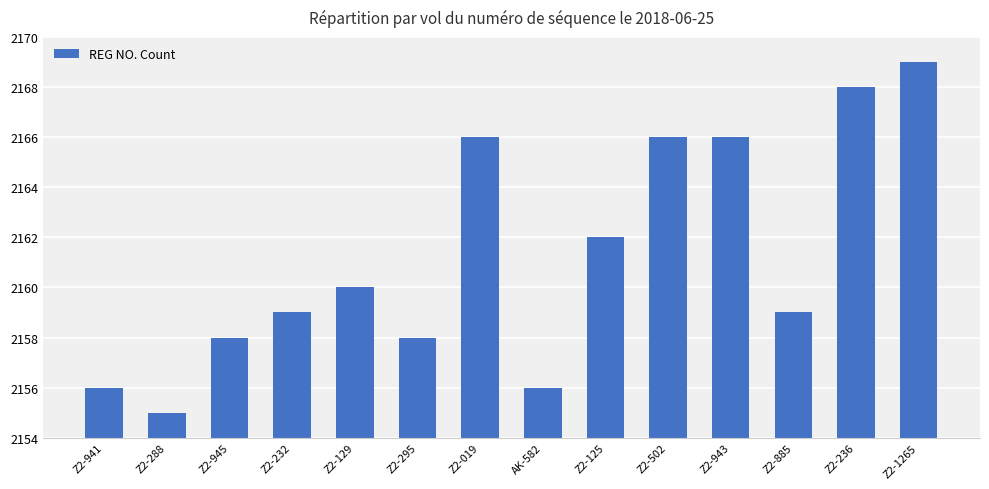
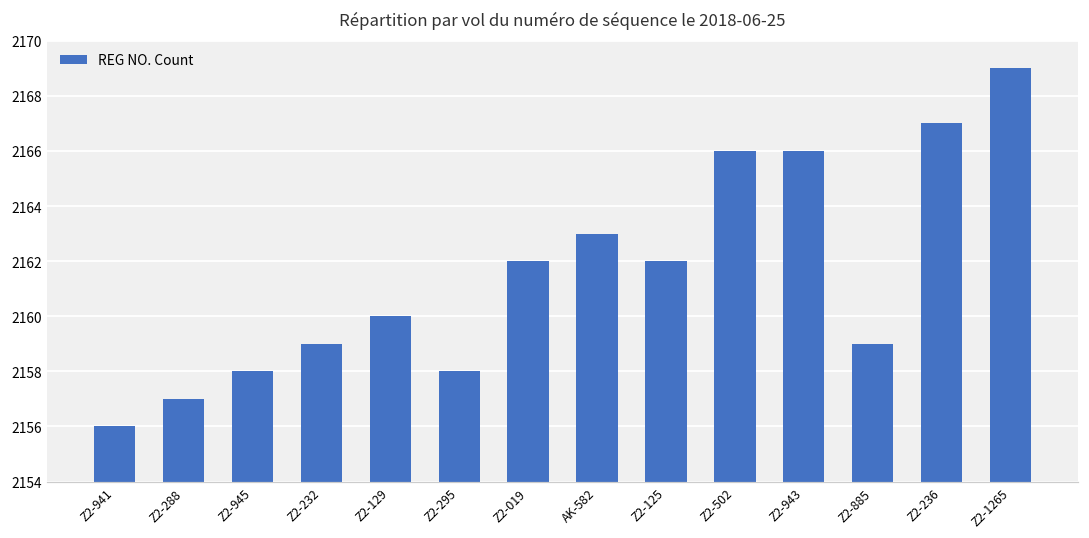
Z2-288: 2155 -> 2157
Z2-019: 2166 -> 2162
AK-582: 2156 -> 2163
Z2-236: 2168 -> 2167
